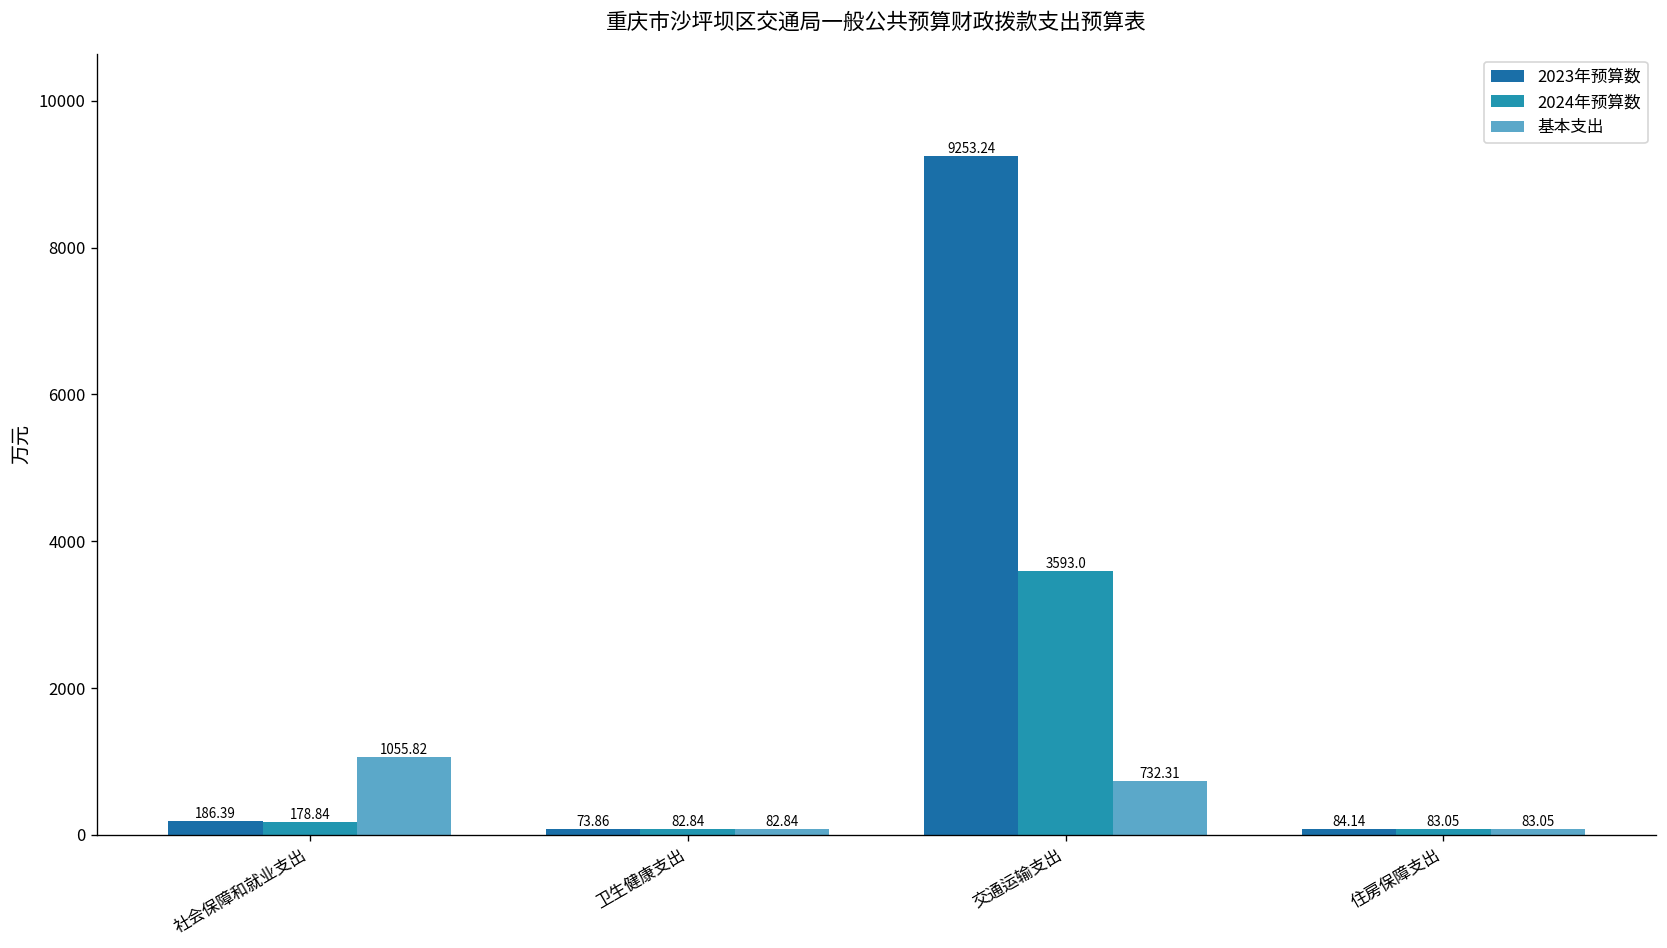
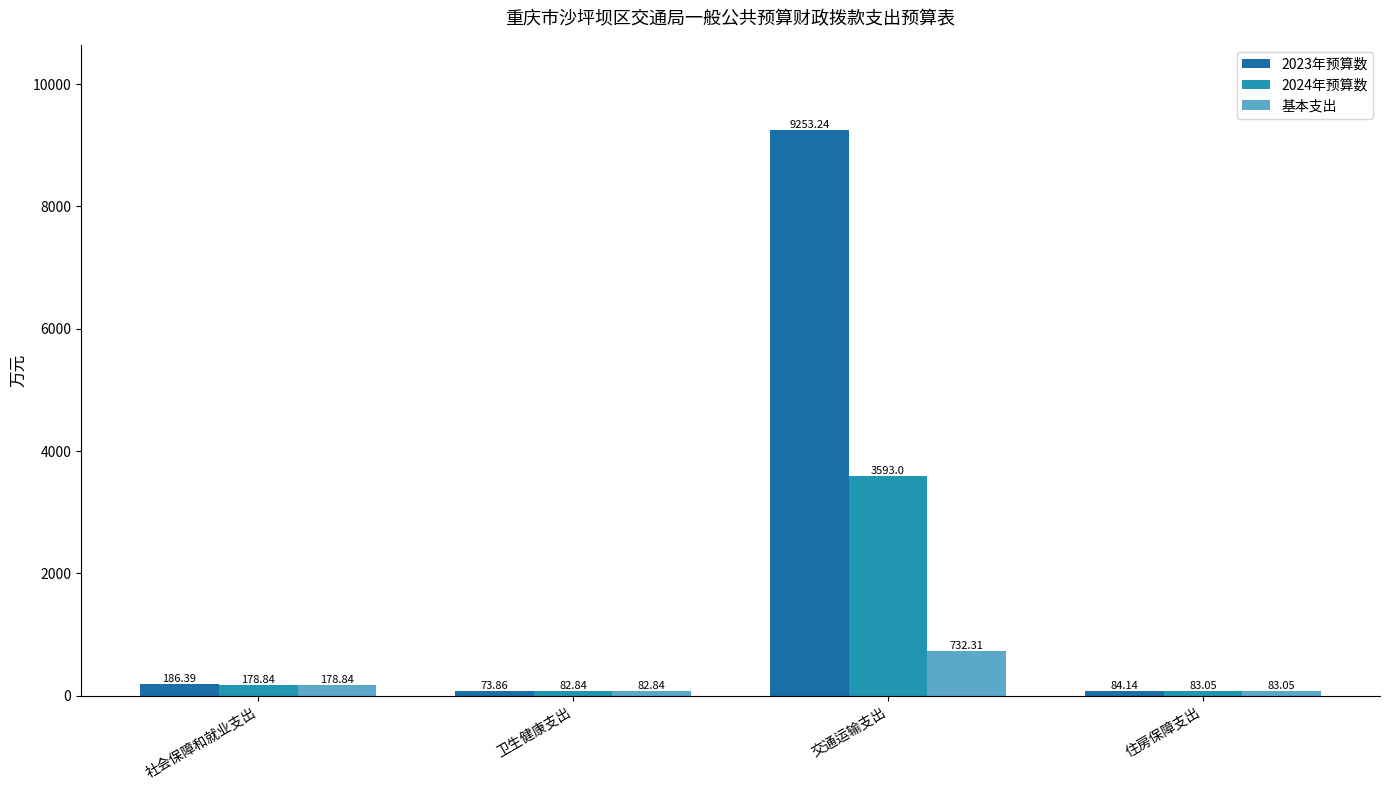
基本支出, 社会保障和就业支出: 1055.82 -> 178.84
